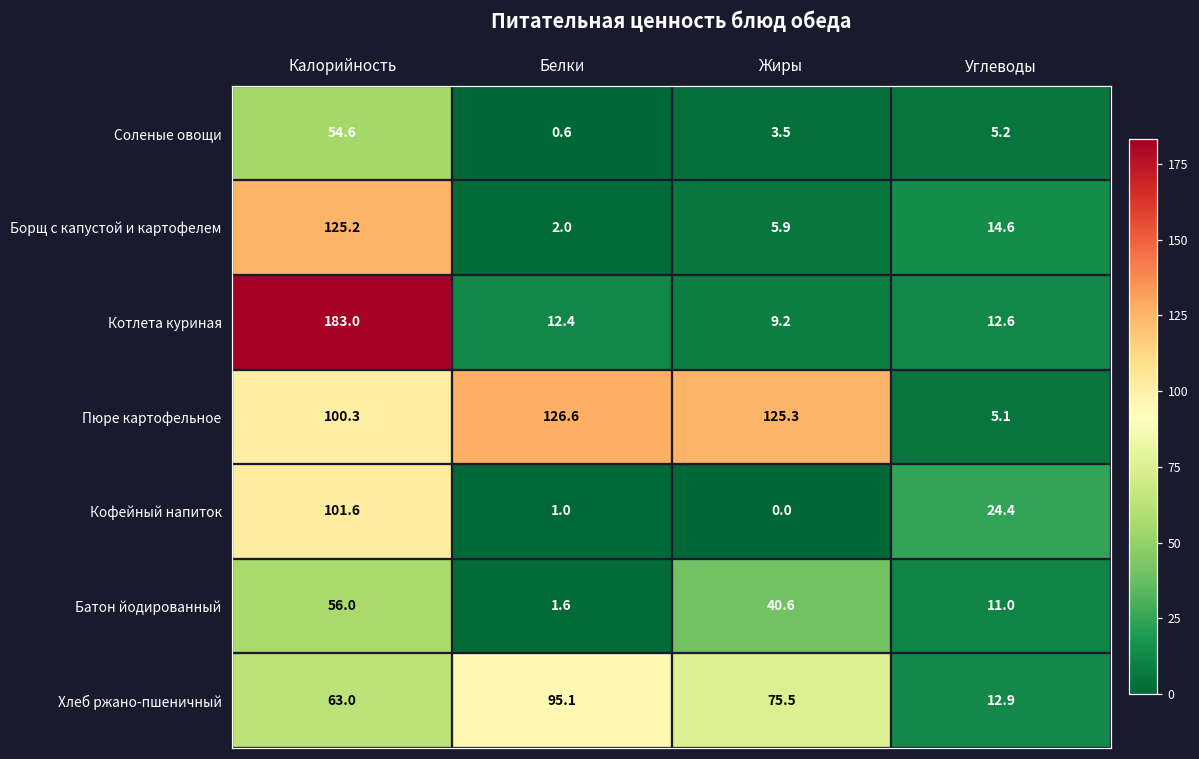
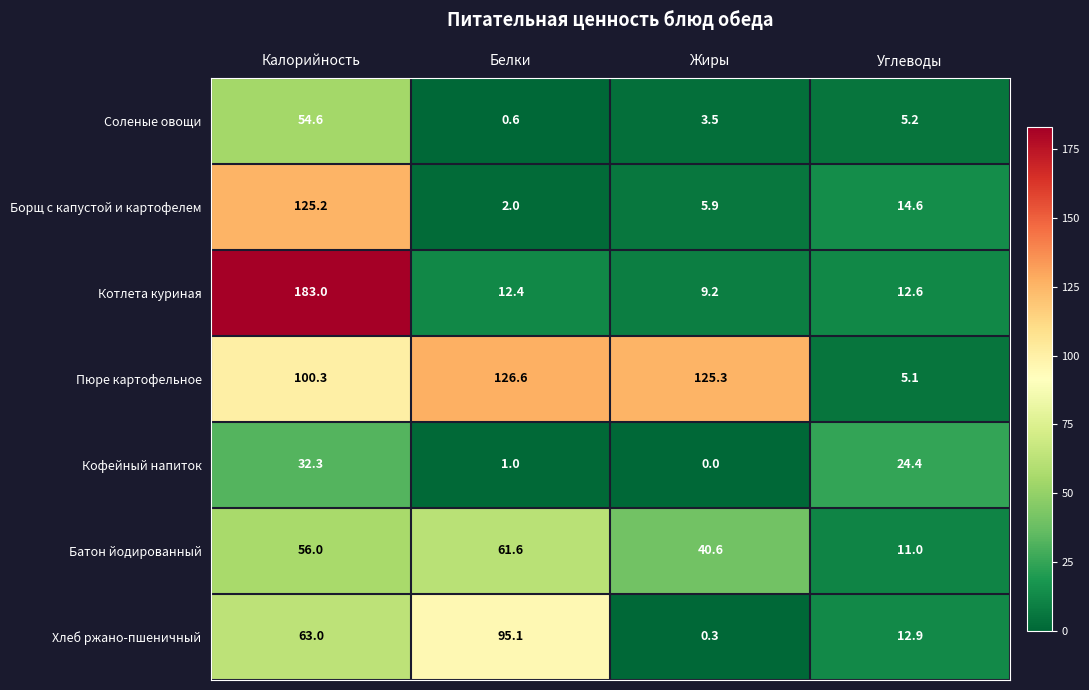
Кофейный напиток, Калорийность: 101.6 -> 32.3
Батон йодированный, Белки: 1.6 -> 61.6
Хлеб ржано-пшеничный, Жиры: 75.5 -> 0.3
